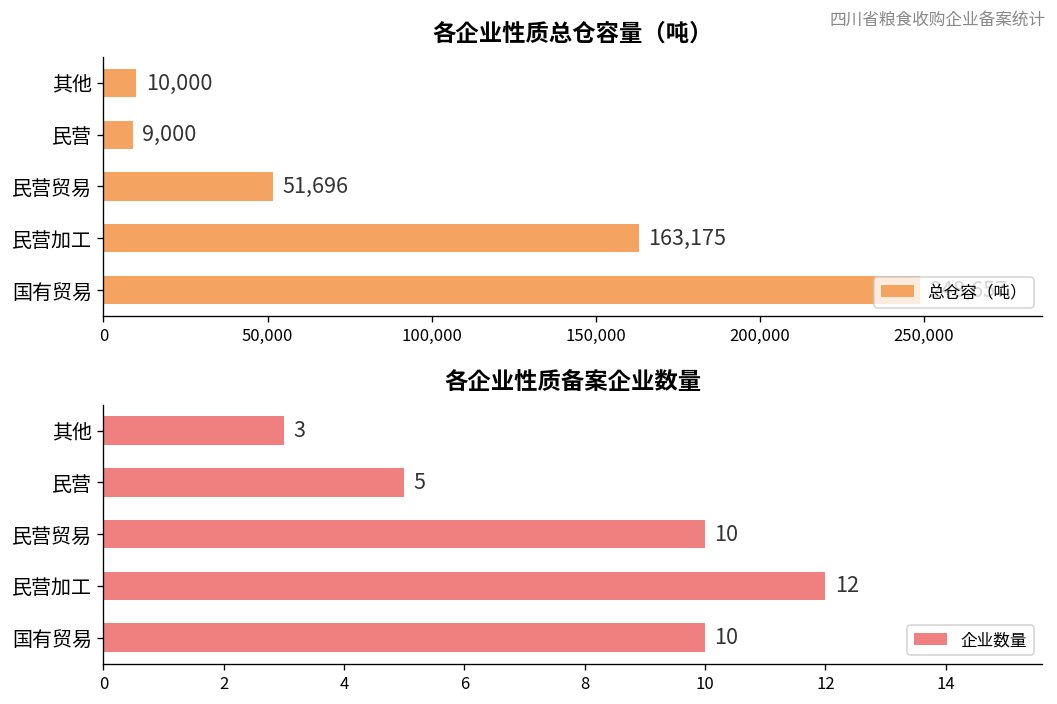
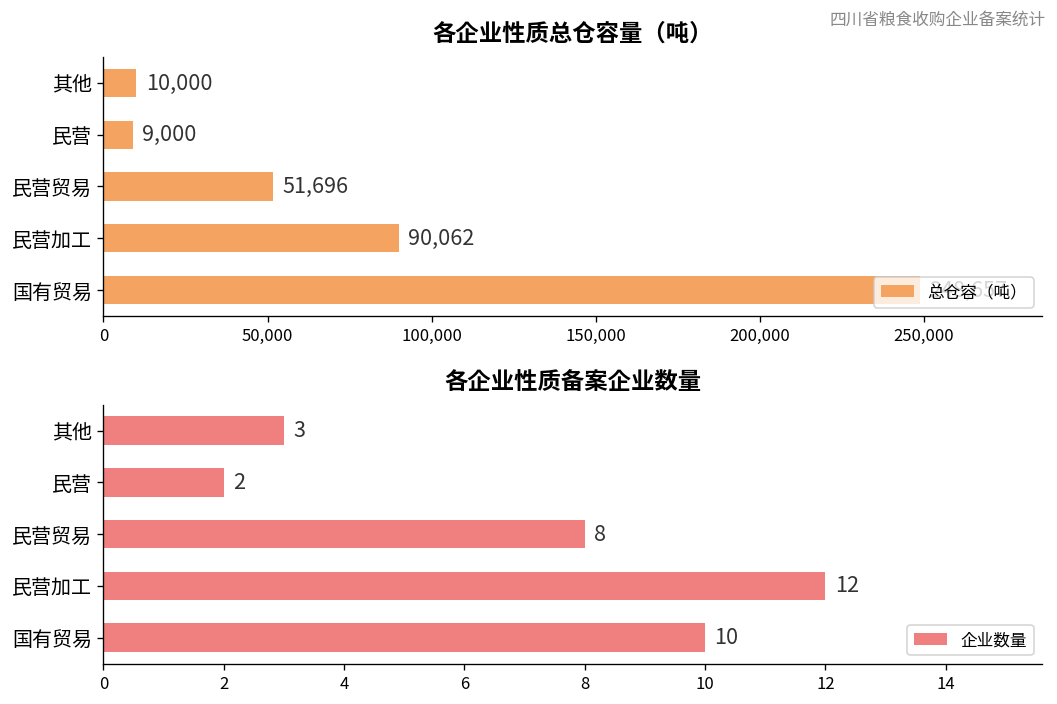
各企业性质总仓容量（吨）, 民营加工: 163,175 -> 90,062
各企业性质备案企业数量, 民营: 5 -> 2
各企业性质备案企业数量, 民营贸易: 10 -> 8
